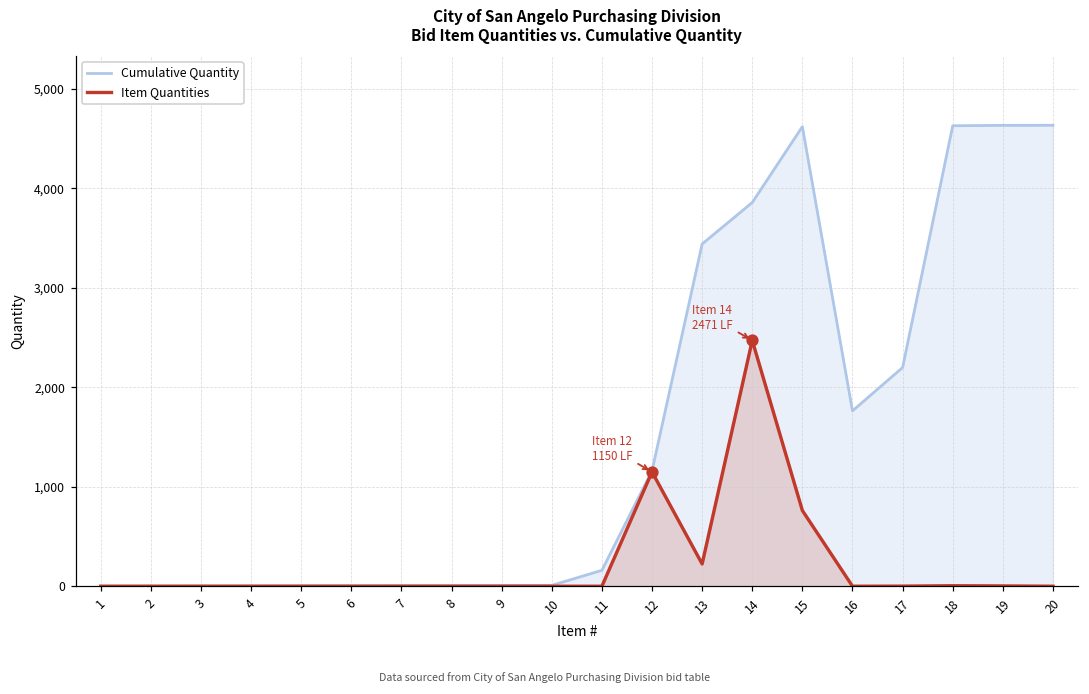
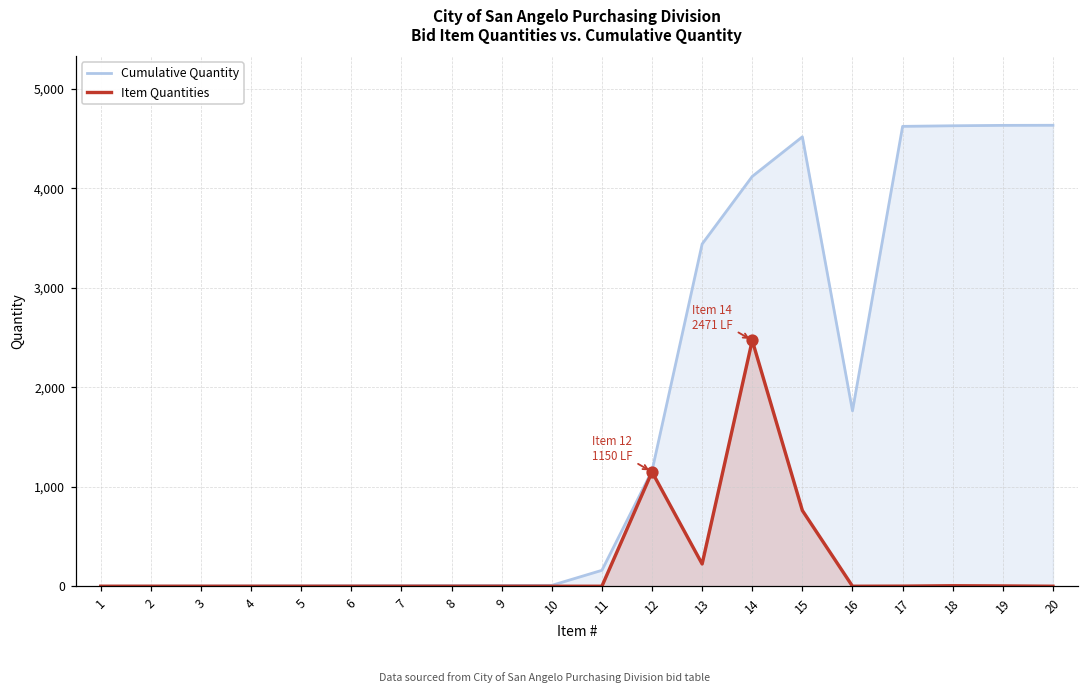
Cumulative Quantity, 14: 3,900 -> 4,100
Cumulative Quantity, 15: 4,600 -> 4,500
Cumulative Quantity, 17: 2,200 -> 4,600
